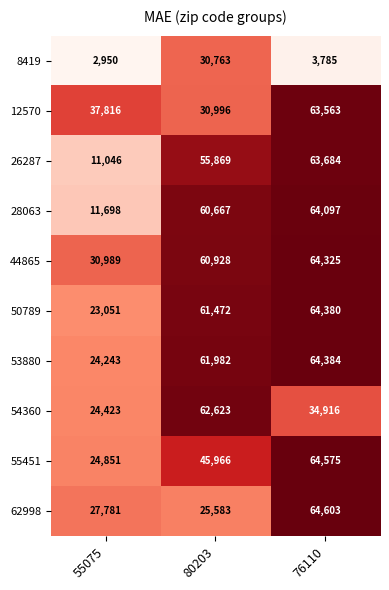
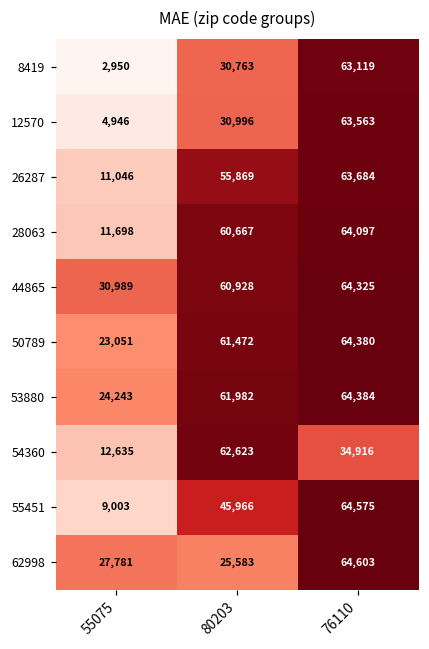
8419, 76110: 3,785 -> 63,119
12570, 55075: 37,816 -> 4,946
54360, 55075: 24,423 -> 12,635
55451, 55075: 24,851 -> 9,003
